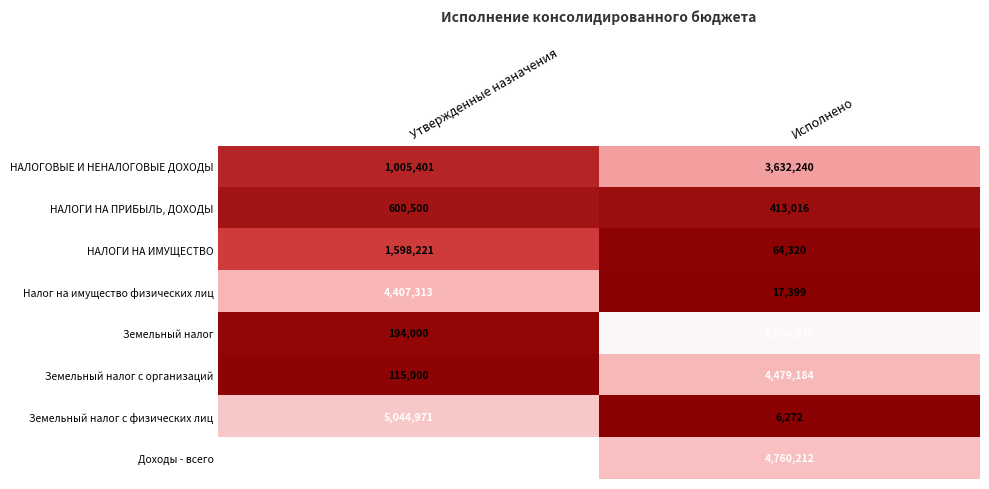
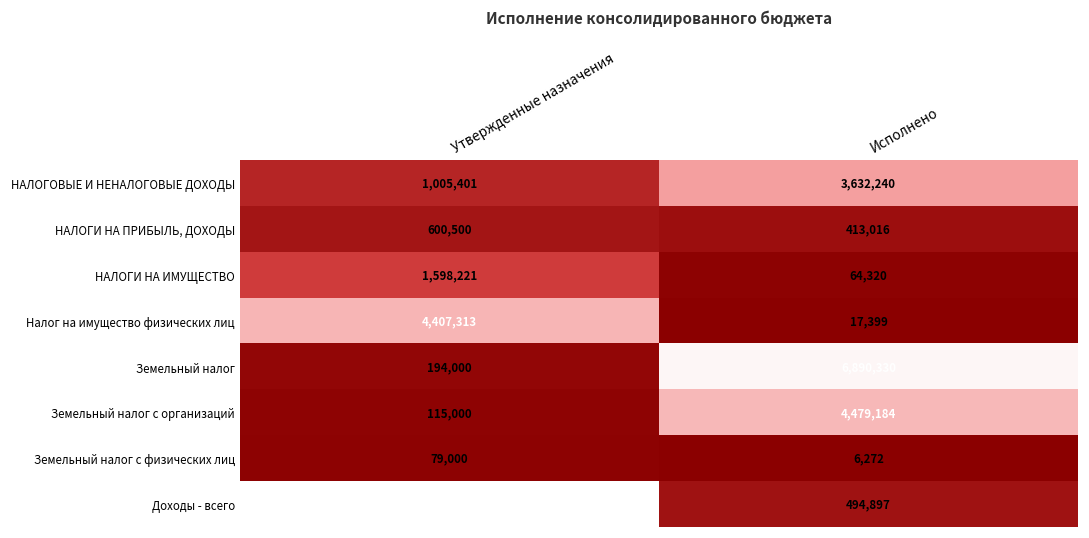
Земельный налог с физических лиц, Утвержденные назначения: 5,044,971 -> 79,000
Доходы - всего, Исполнено: 4,760,212 -> 494,897
